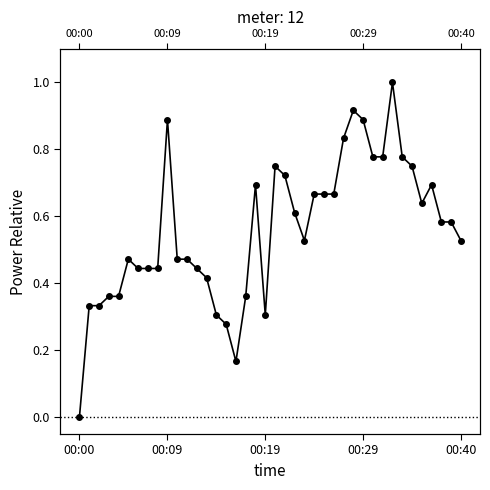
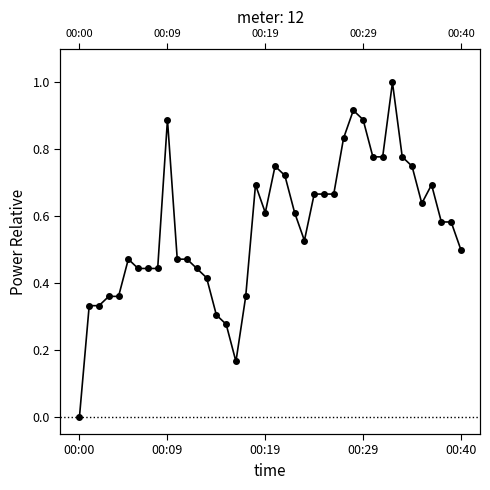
00:19: 0.31 -> 0.61
00:40: 0.53 -> 0.50
